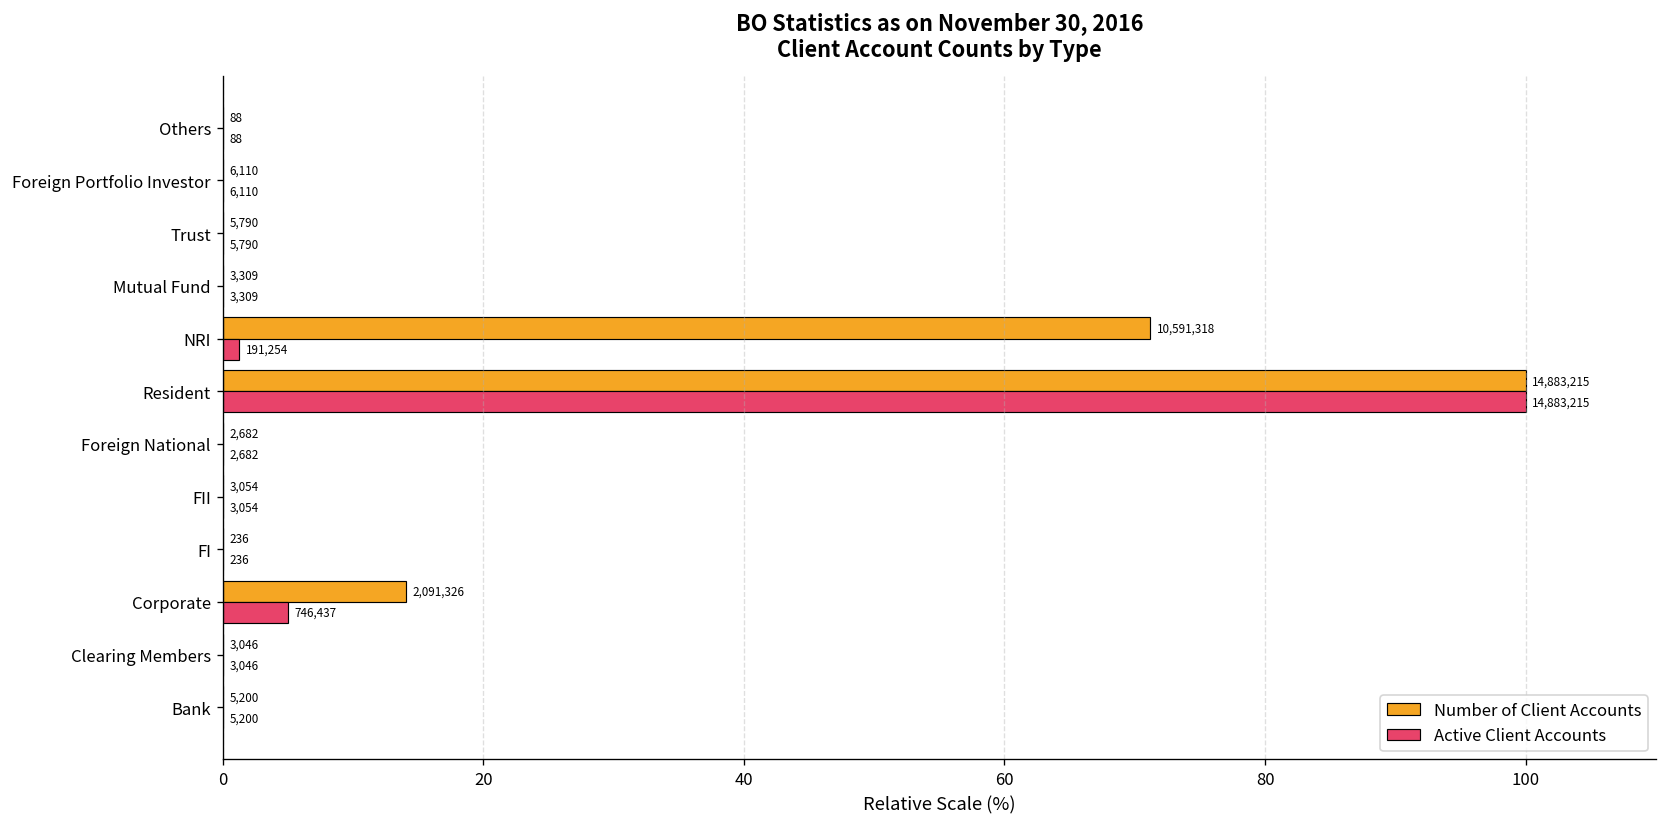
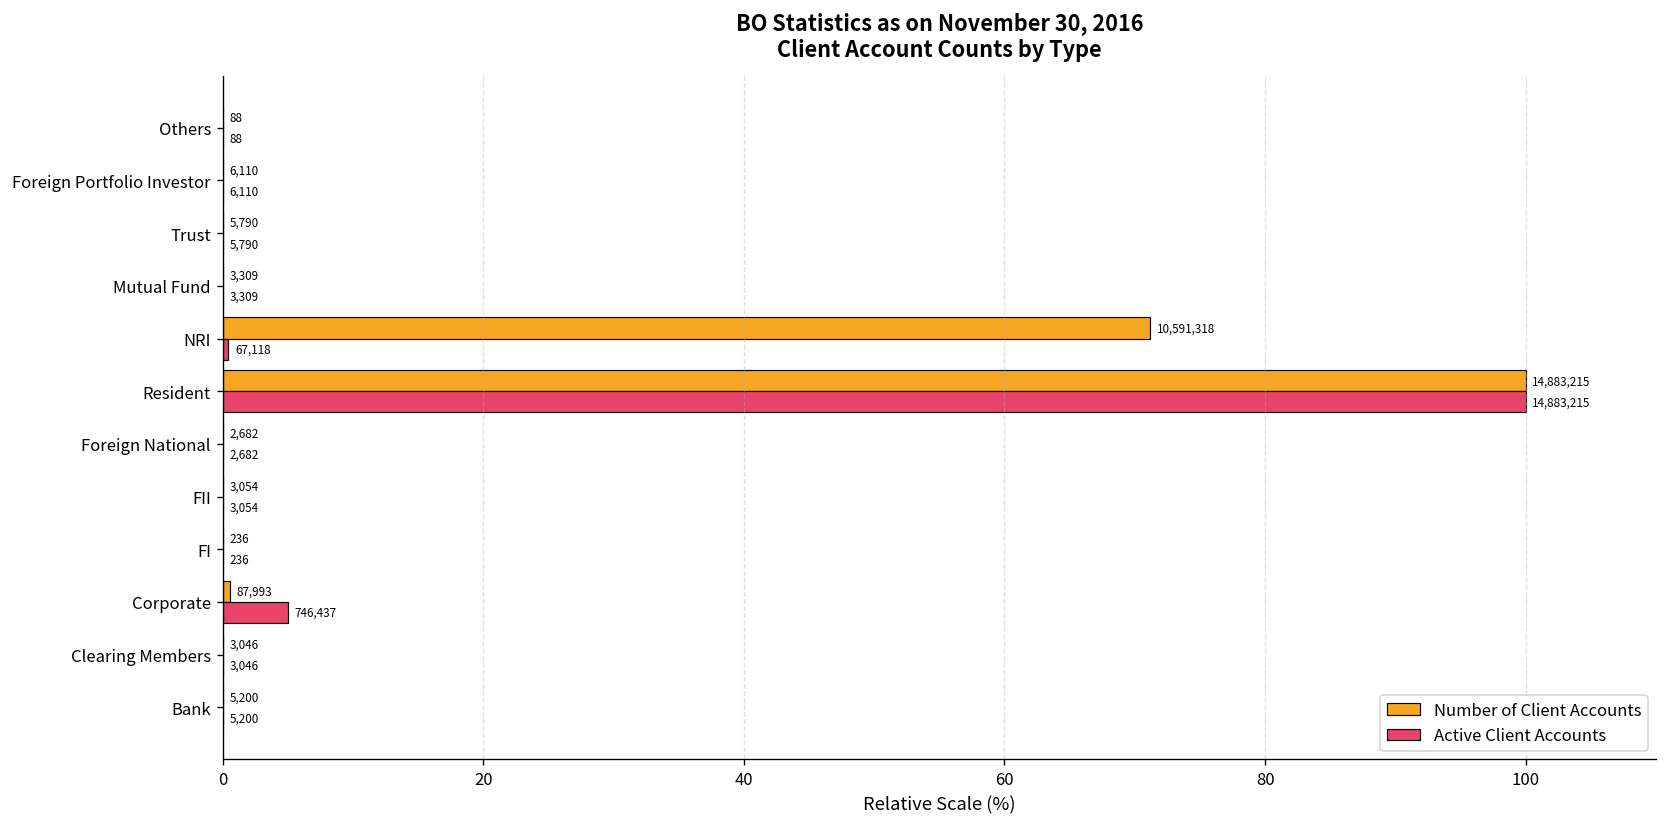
Active Client Accounts, NRI: 191,254 -> 67,118
Number of Client Accounts, Corporate: 2,091,326 -> 87,993
